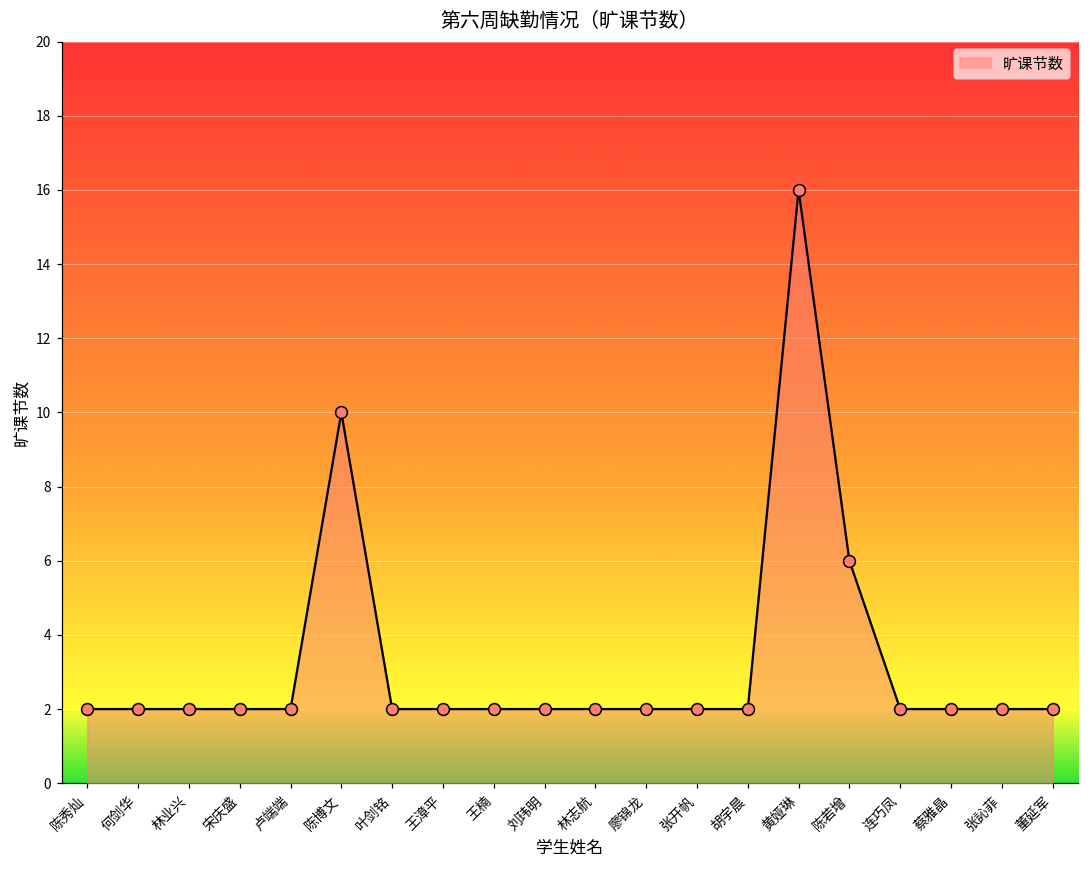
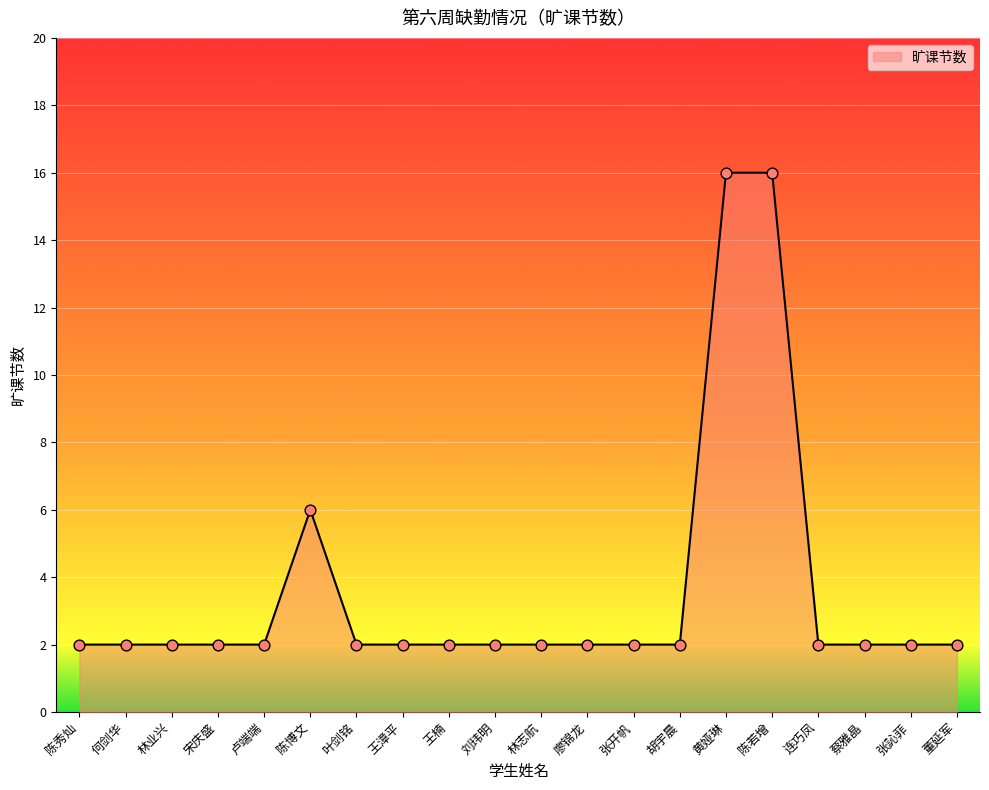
陈博文: 10 -> 6
陈若增: 6 -> 16
